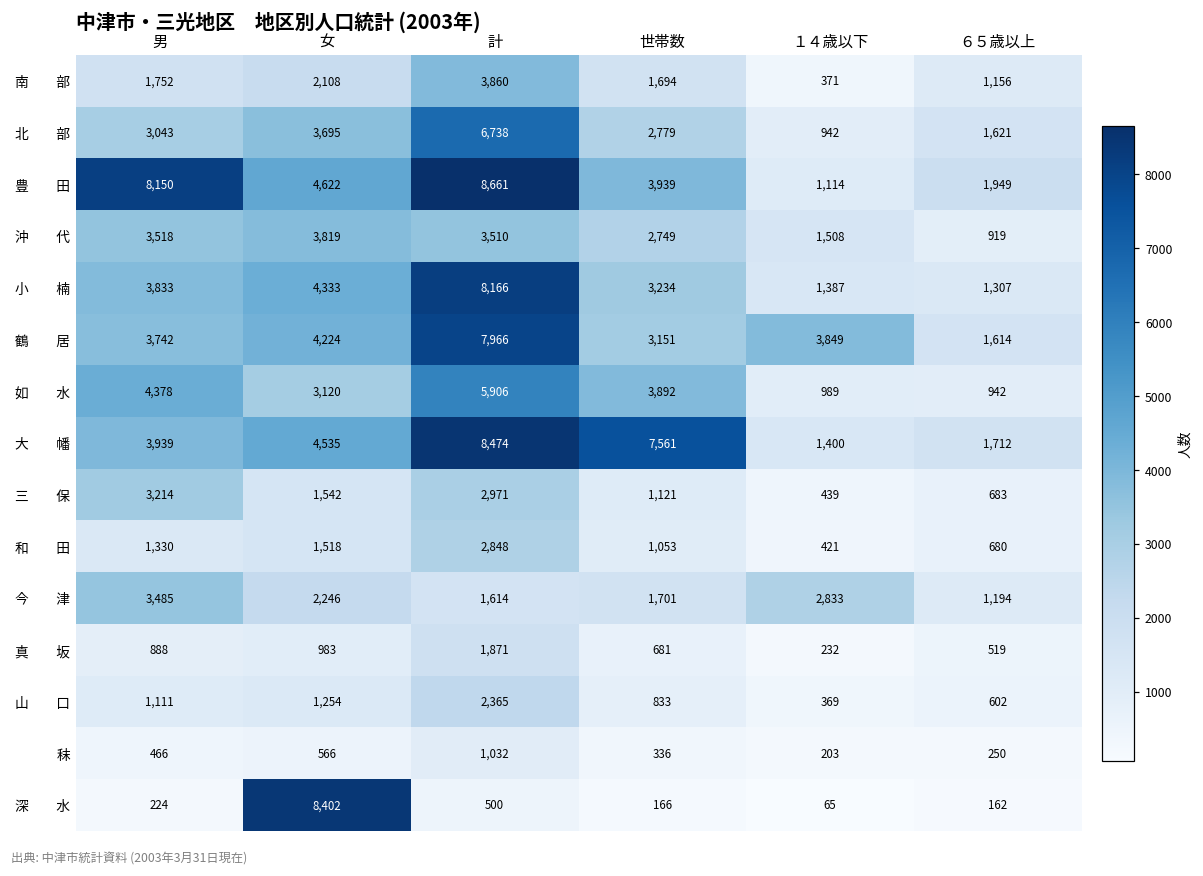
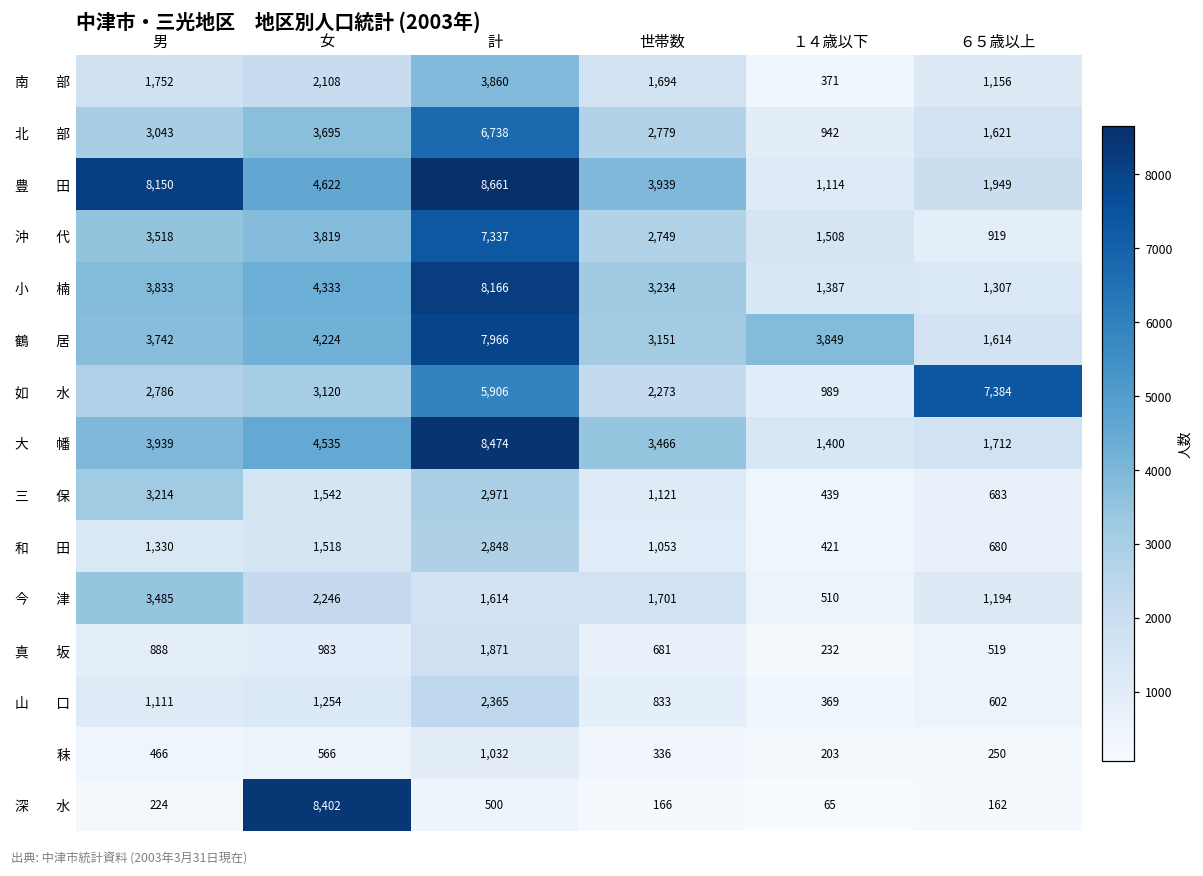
沖 代, 計: 3,510 -> 7,337
如 水, 男: 4,378 -> 2,786
如 水, 世帯数: 3,892 -> 2,273
如 水, ６５歳以上: 942 -> 7,384
大 幡, 世帯数: 7,561 -> 3,466
今 津, １４歳以下: 2,833 -> 510
